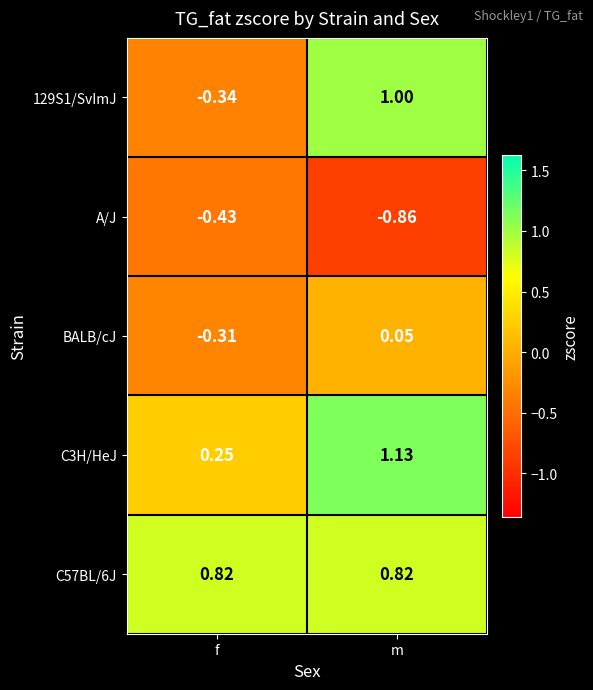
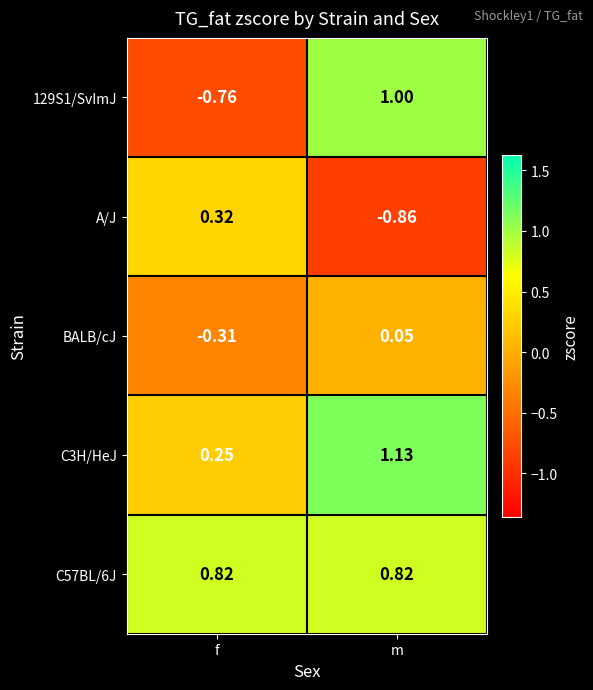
129S1/SvImJ, f: -0.34 -> -0.76
A/J, f: -0.43 -> 0.32
